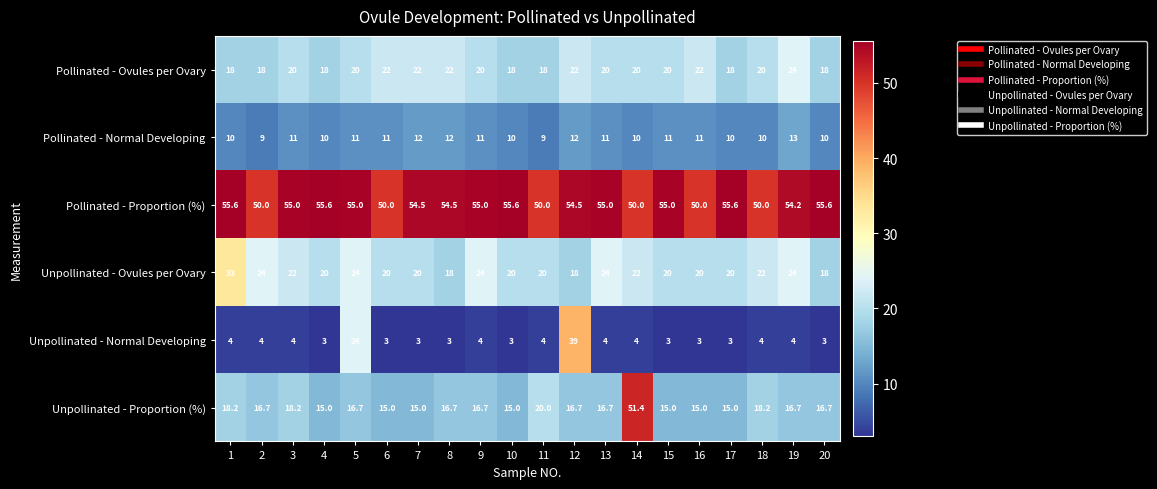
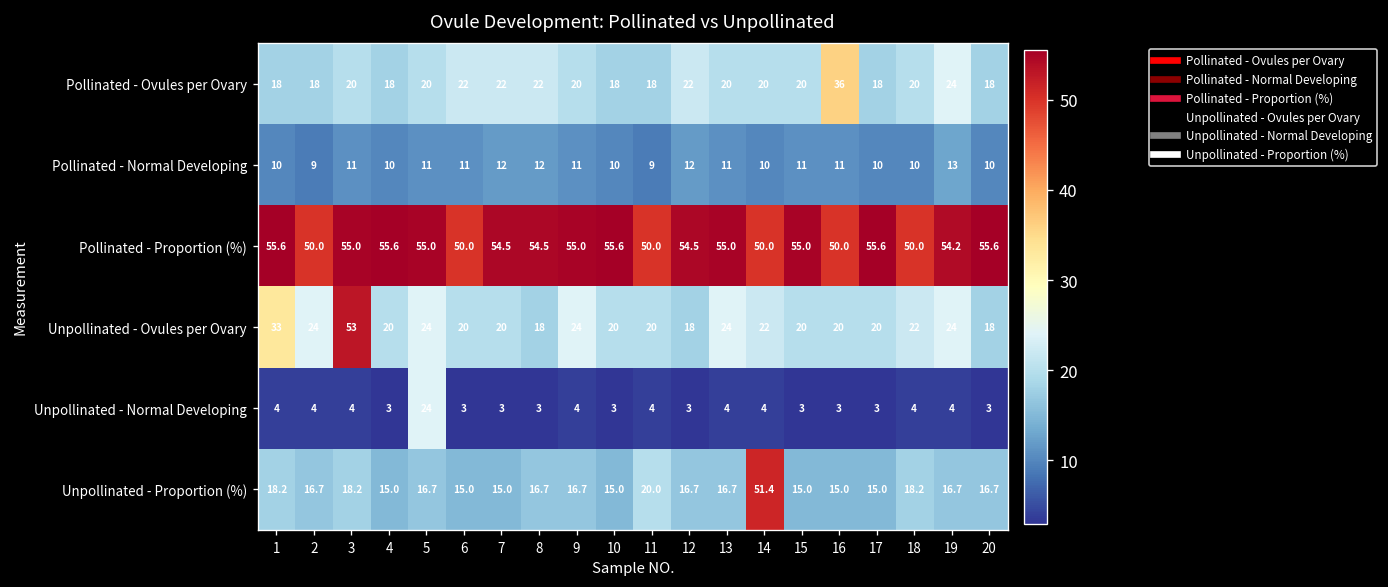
Pollinated - Ovules per Ovary, 16: 22 -> 36
Unpollinated - Ovules per Ovary, 3: 22 -> 53
Unpollinated - Normal Developing, 12: 39 -> 3
